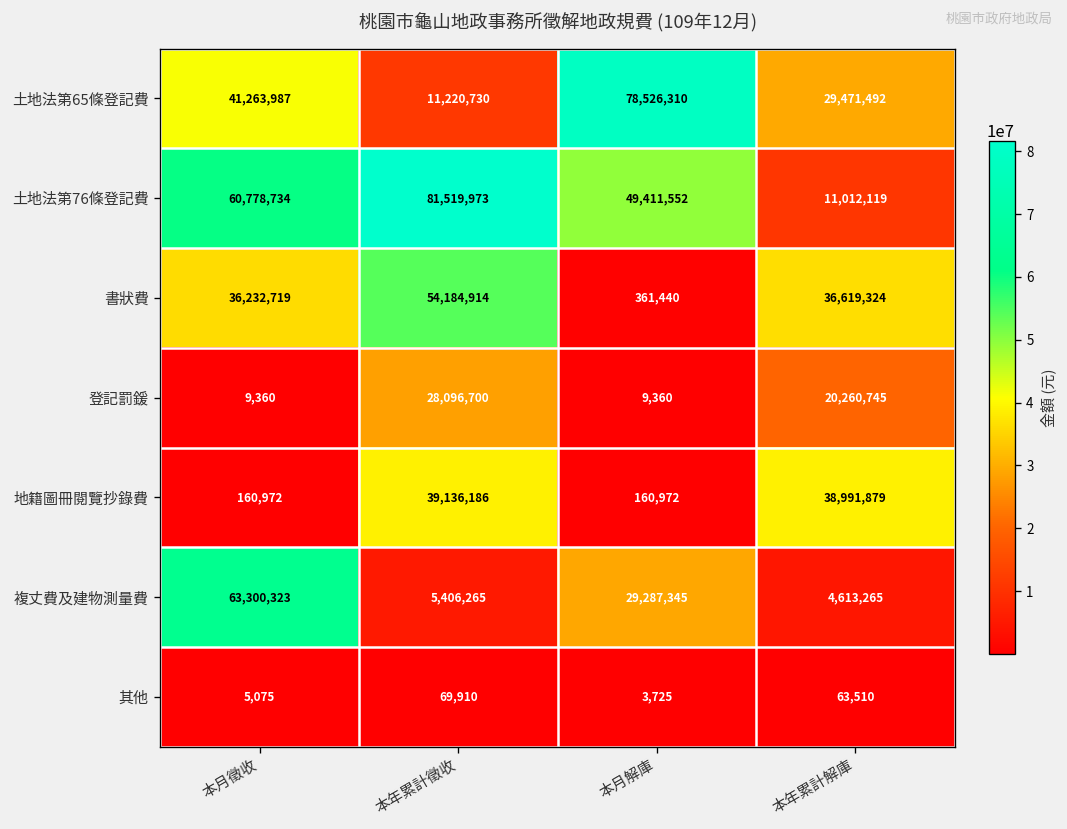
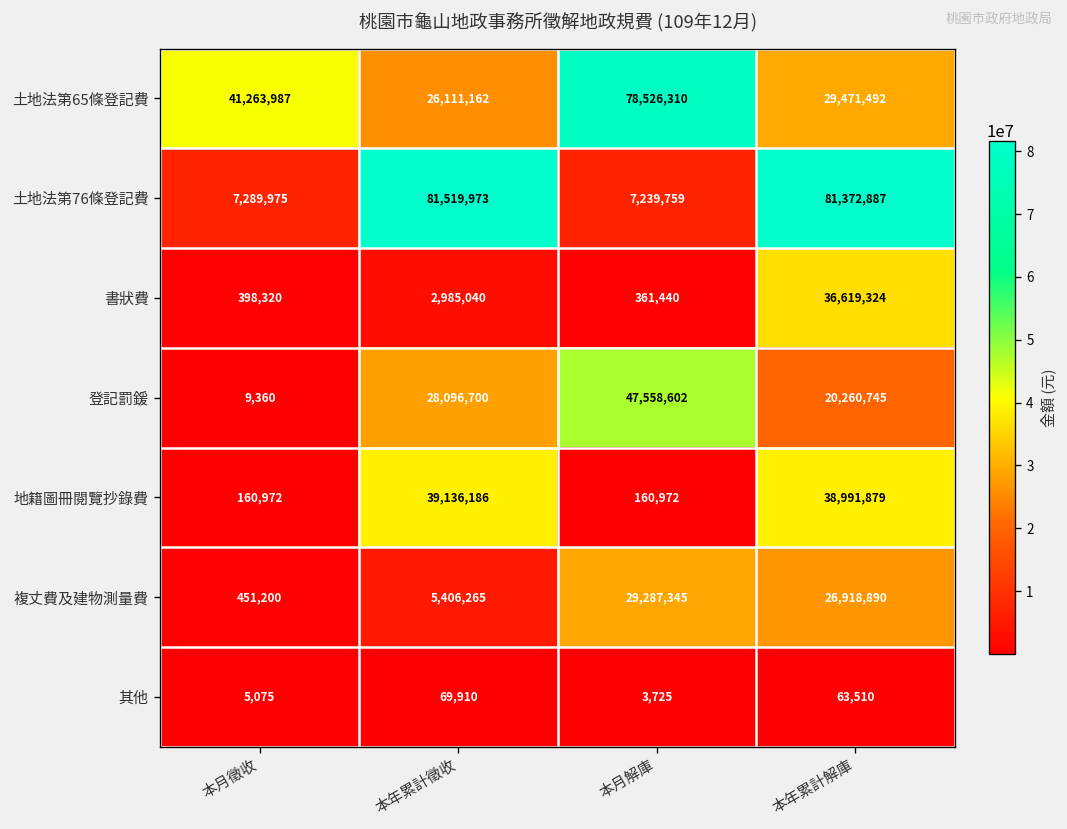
土地法第65條登記費, 本年累計徵收: 11,220,730 -> 26,111,162
土地法第76條登記費, 本月徵收: 60,778,734 -> 7,289,975
土地法第76條登記費, 本月解庫: 49,411,552 -> 7,239,759
土地法第76條登記費, 本年累計解庫: 11,012,119 -> 81,372,887
書狀費, 本月徵收: 36,232,719 -> 398,320
書狀費, 本年累計徵收: 54,184,914 -> 2,985,040
登記罰鍰, 本月解庫: 9,360 -> 47,558,602
複丈費及建物測量費, 本月徵收: 63,300,323 -> 451,200
複丈費及建物測量費, 本年累計解庫: 4,613,265 -> 26,918,890
